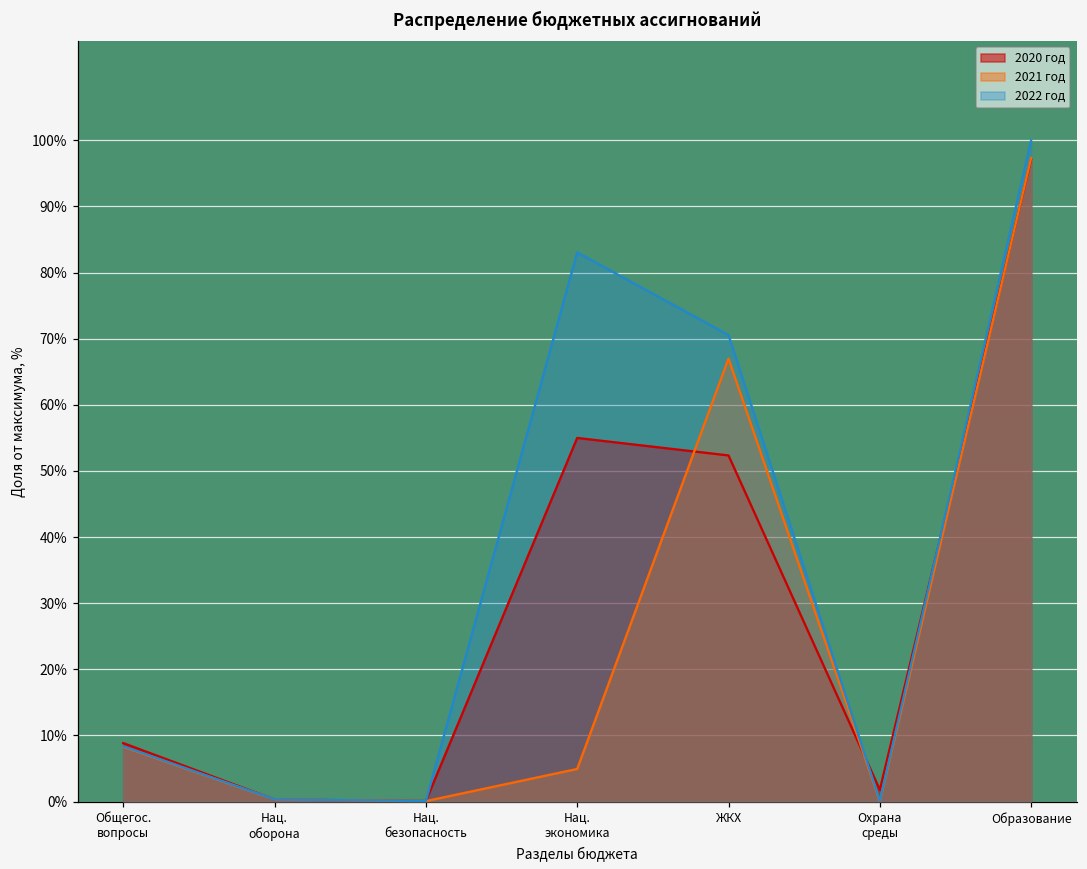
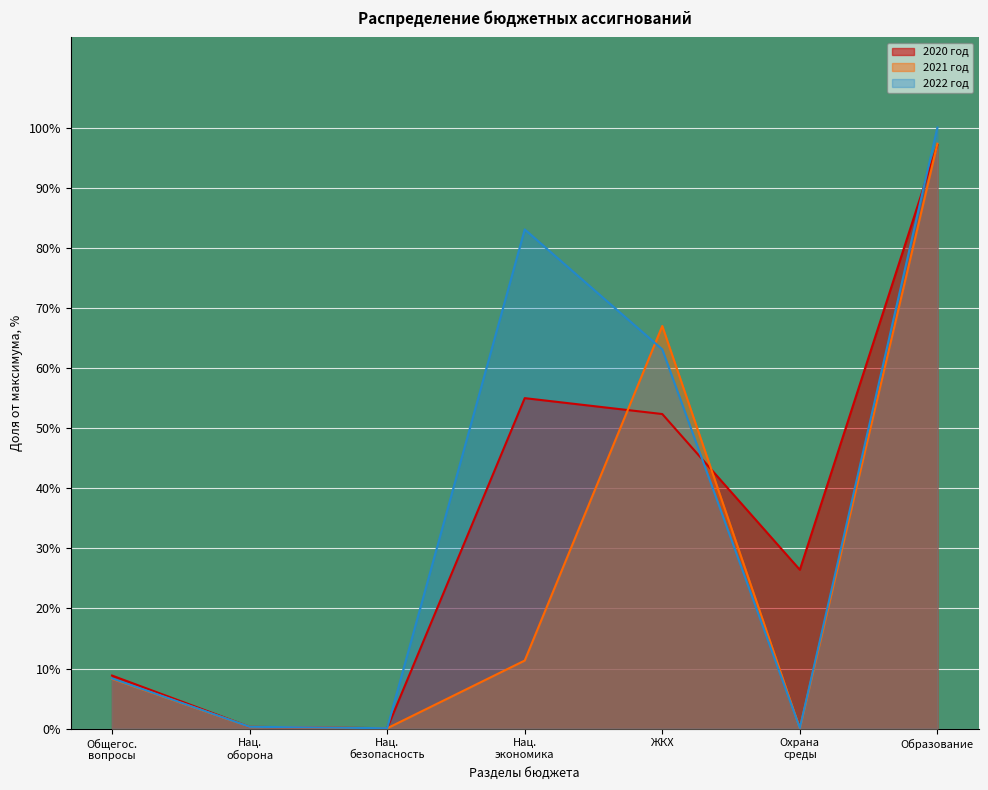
2021 год, Нац. экономика: 5% -> 11%
2022 год, ЖКХ: 71% -> 63%
2020 год, Охрана среды: 2% -> 26%
